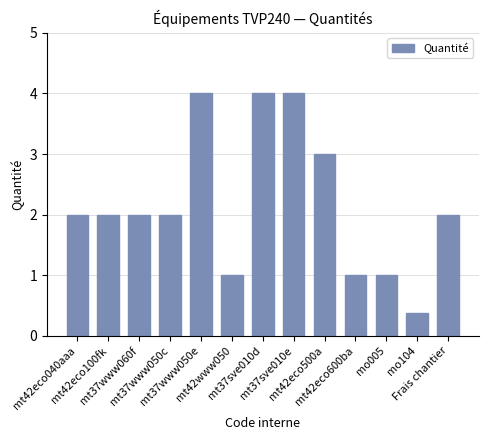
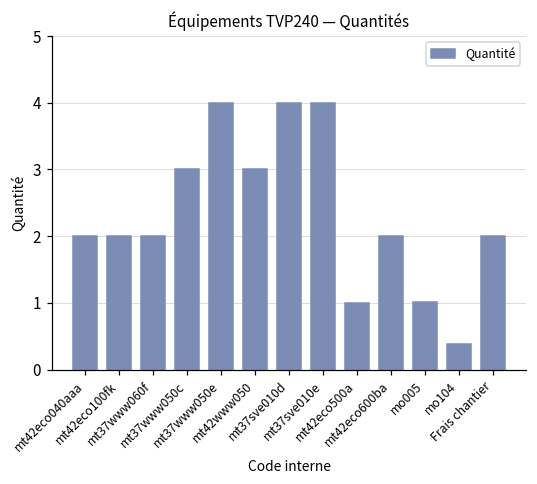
mt37www050c: 2 -> 3
mt42www050: 1 -> 3
mt42eco500a: 3 -> 1
mt42eco600ba: 1 -> 2
